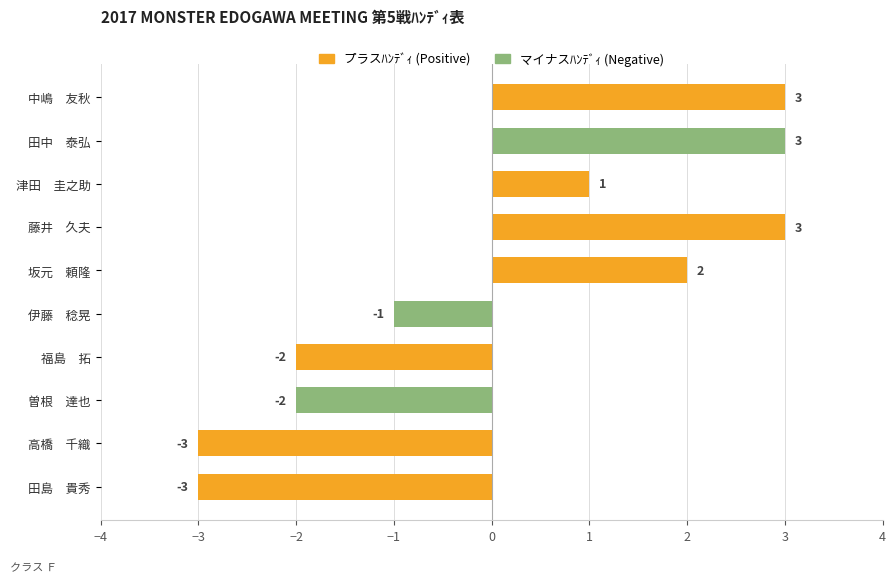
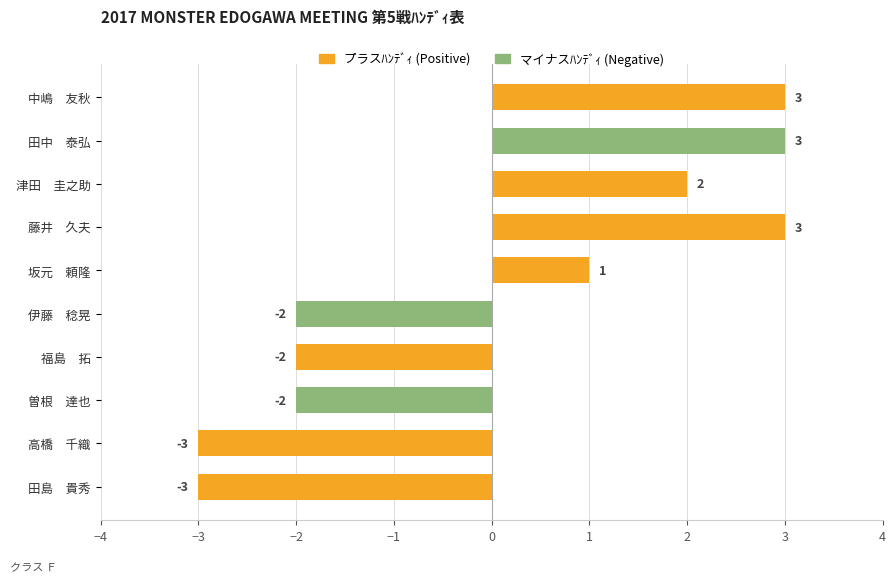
津田 圭之助: 1 -> 2
坂元 頼隆: 2 -> 1
伊藤 稔晃: -1 -> -2
